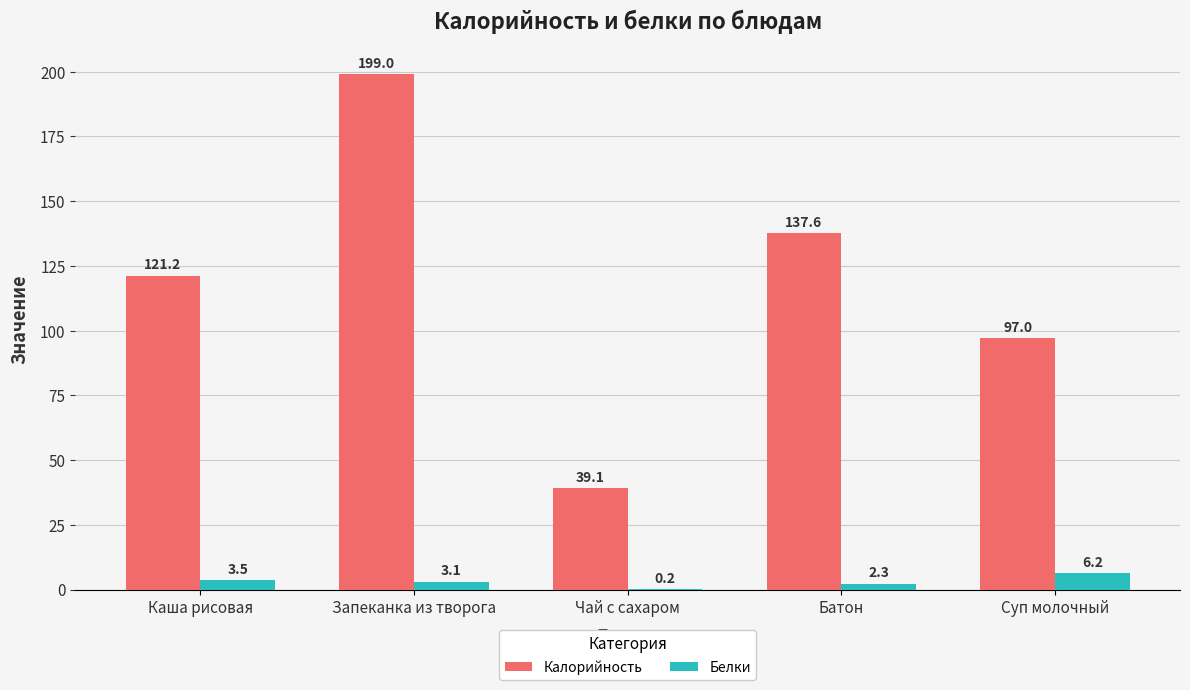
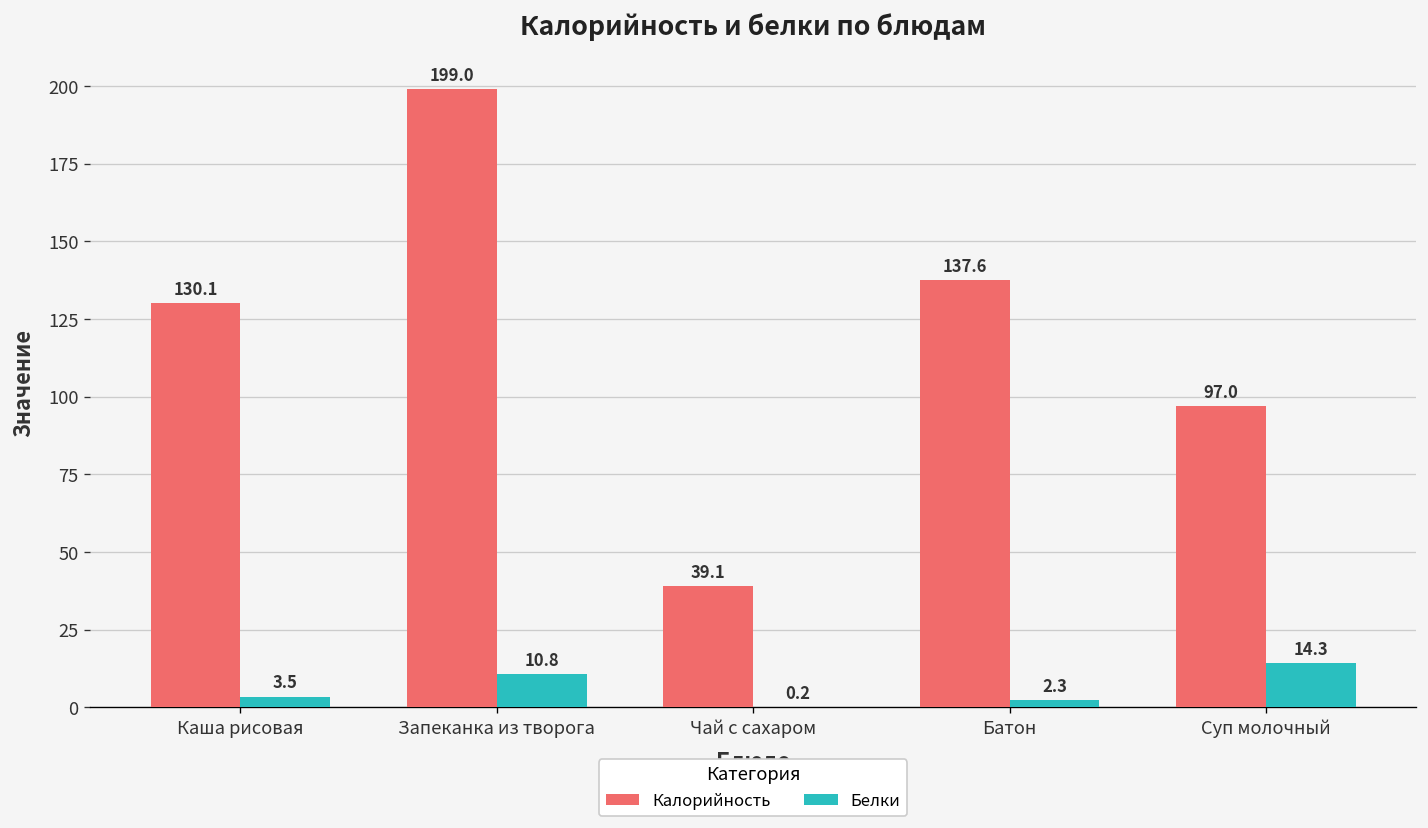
Калорийность, Каша рисовая: 121.2 -> 130.1
Белки, Запеканка из творога: 3.1 -> 10.8
Белки, Суп молочный: 6.2 -> 14.3
